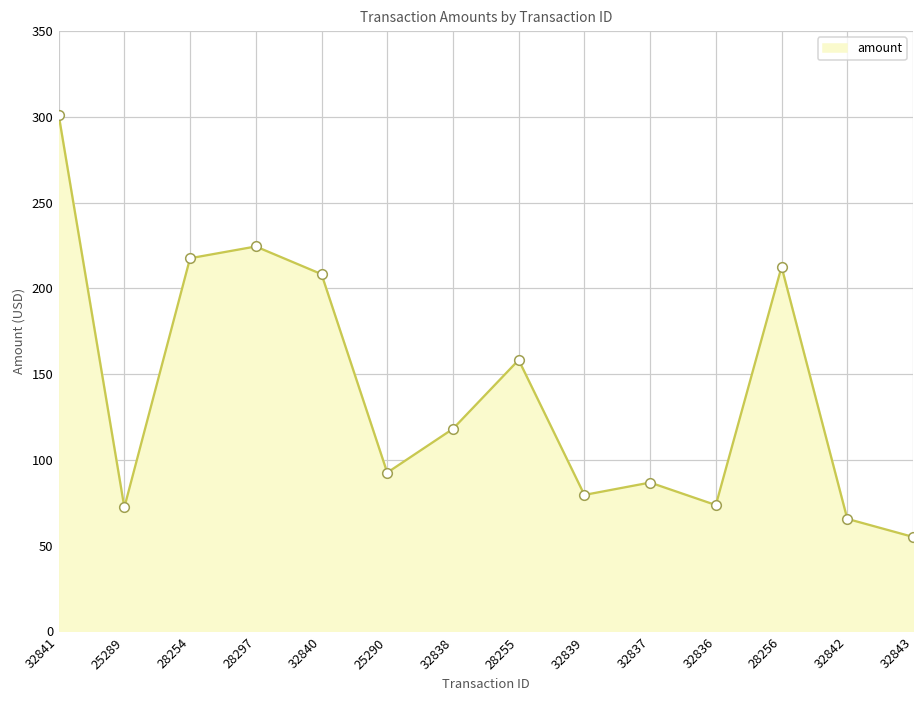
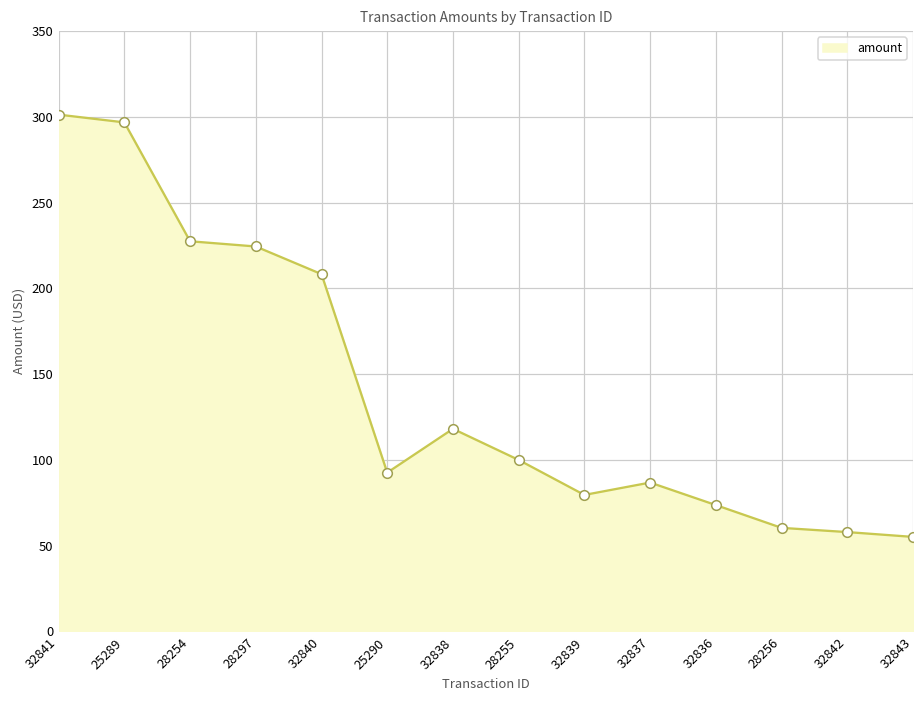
25289: 72 -> 297
28254: 218 -> 228
28255: 158 -> 100
28256: 213 -> 60
32842: 66 -> 58
